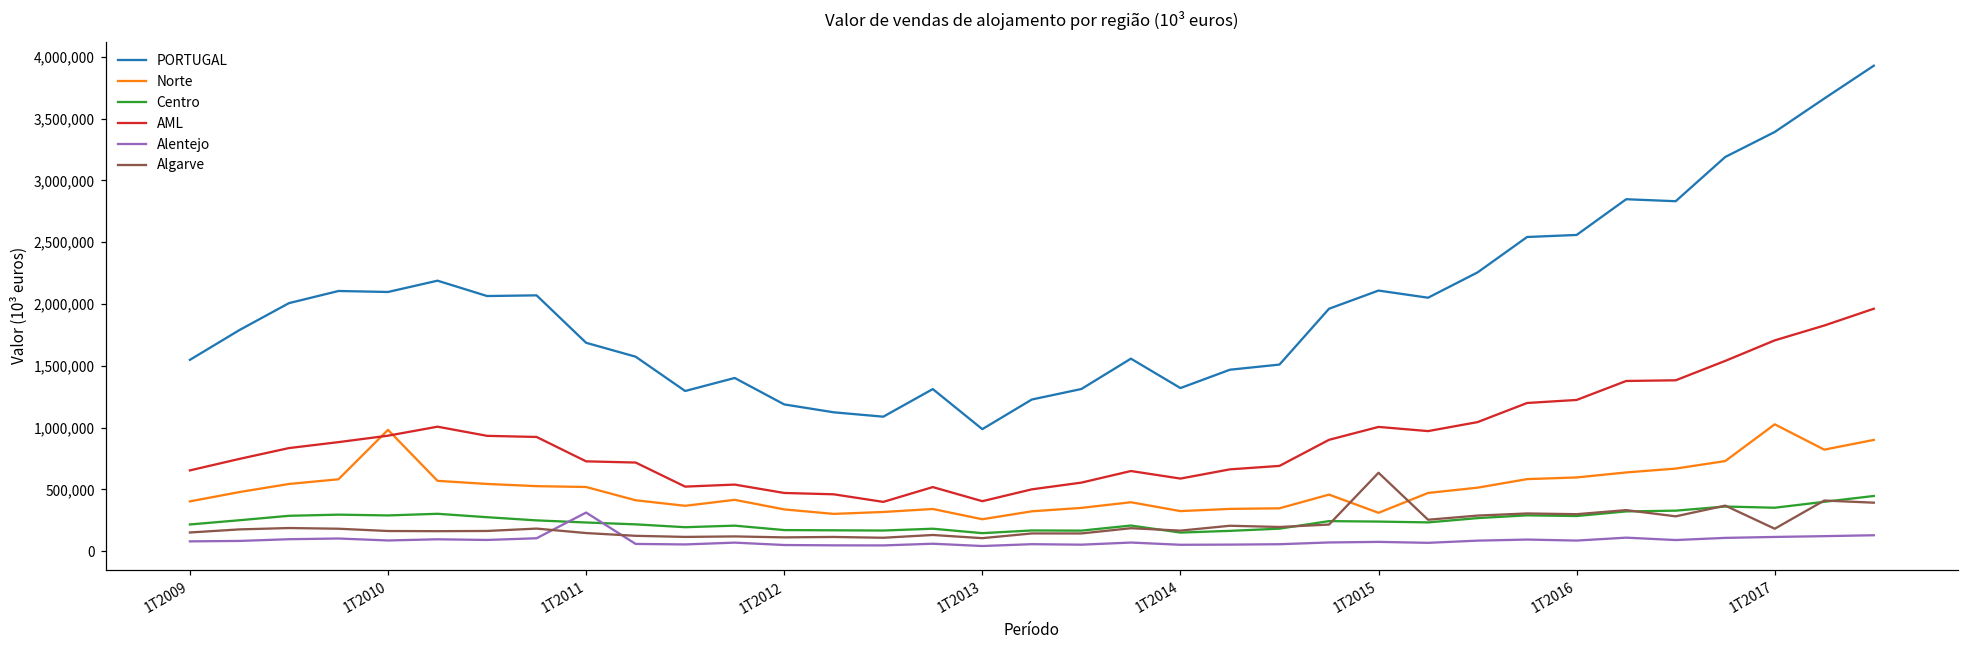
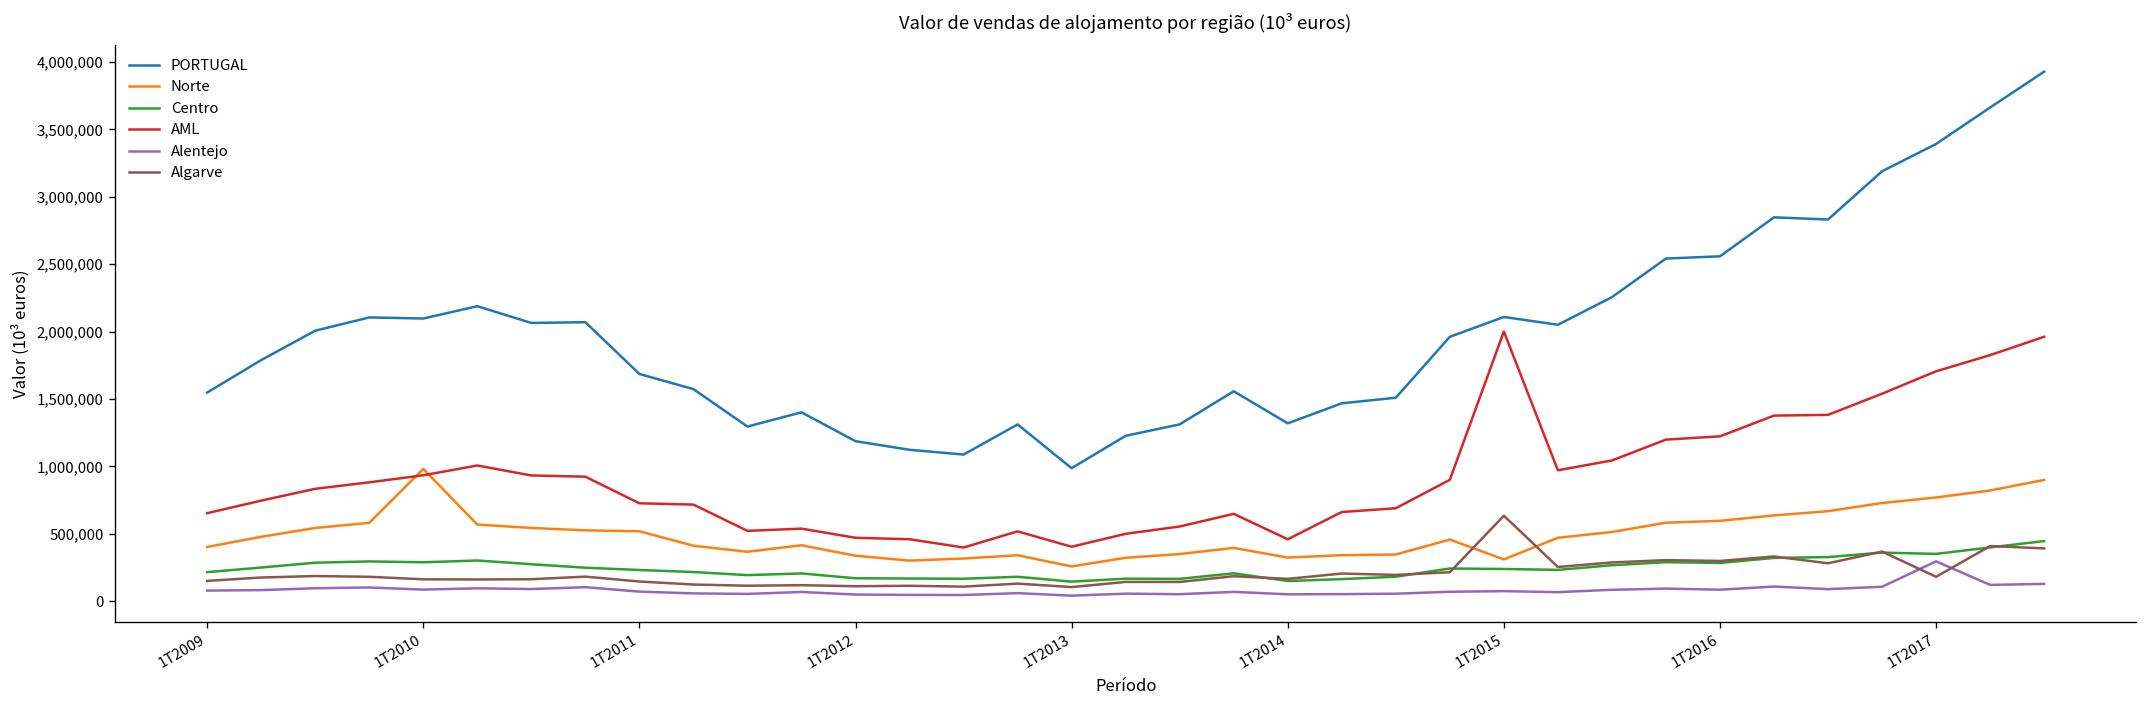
Alentejo, 1T2011: 310,000 -> 70,000
AML, 1T2014: 590,000 -> 460,000
AML, 1T2015: 1,010,000 -> 2,000,000
Norte, 1T2017: 1,030,000 -> 770,000
Alentejo, 1T2017: 110,000 -> 300,000
